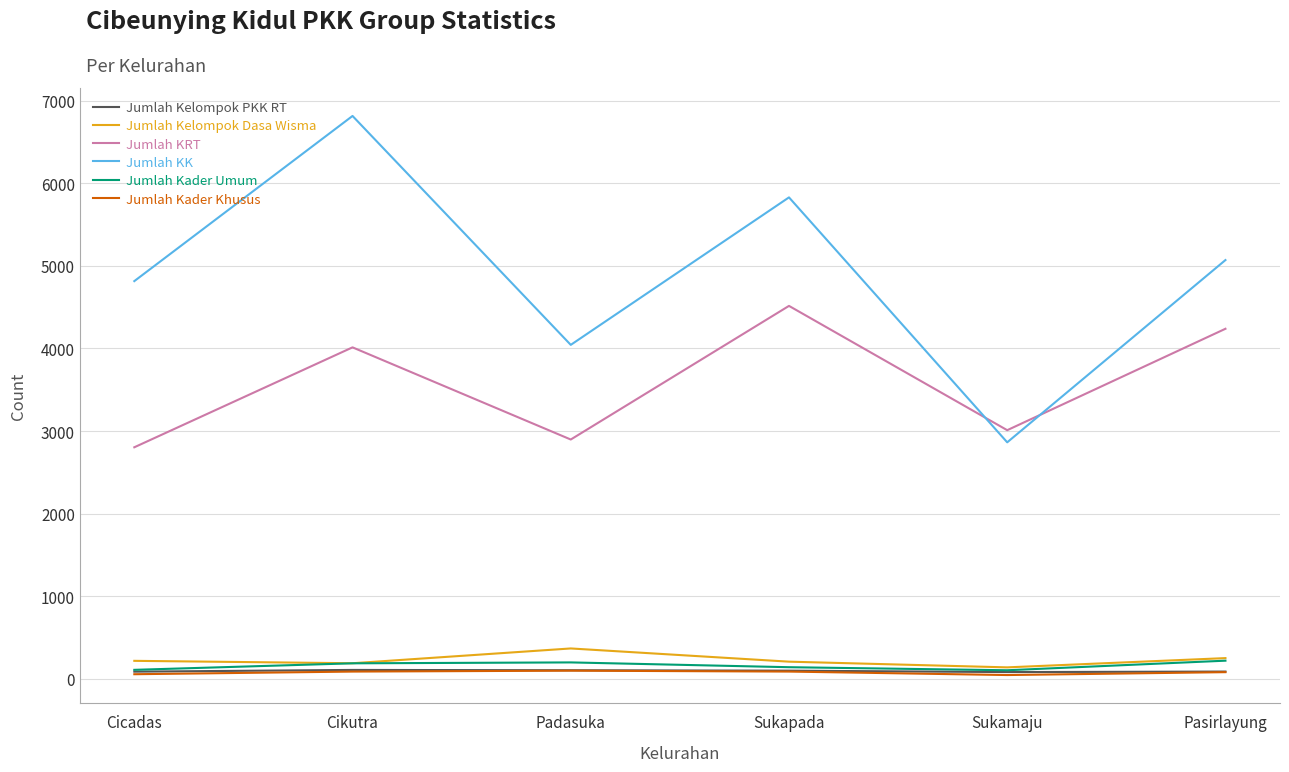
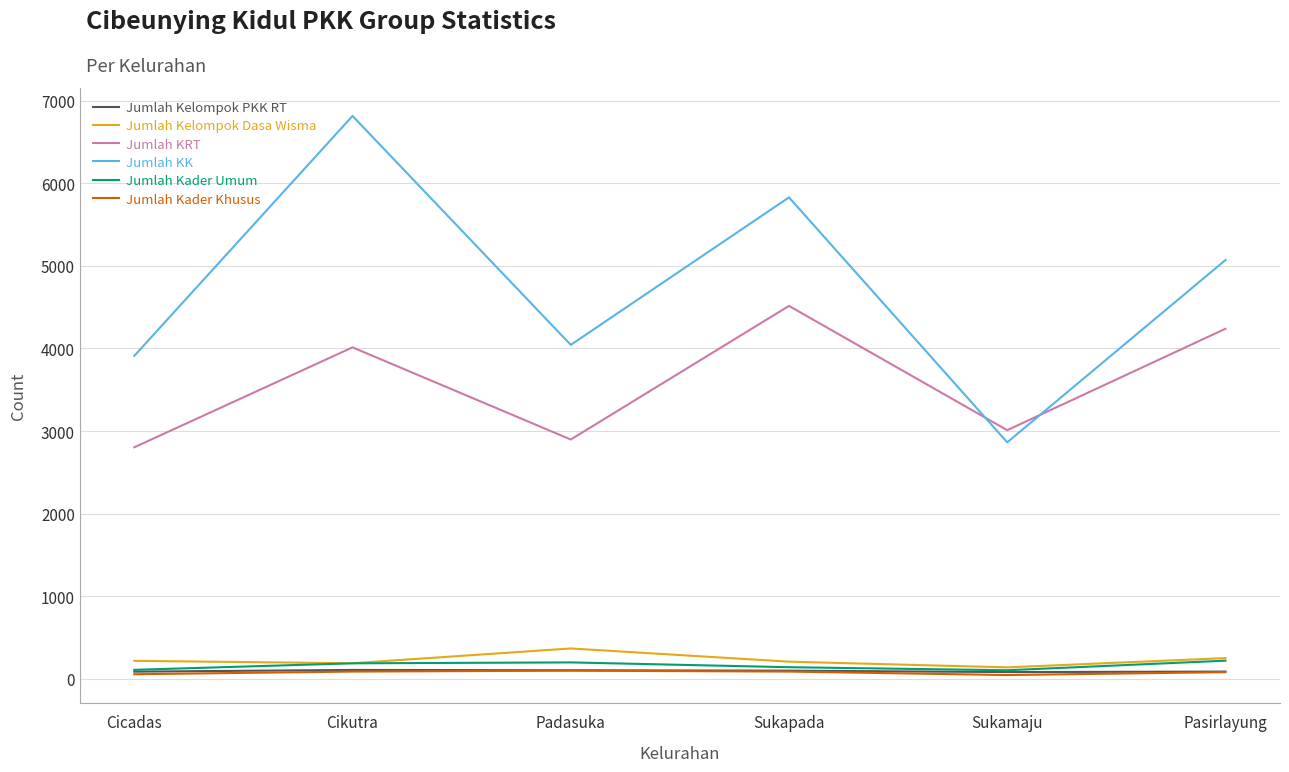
Jumlah KK, Cicadas: 4800 -> 3900
